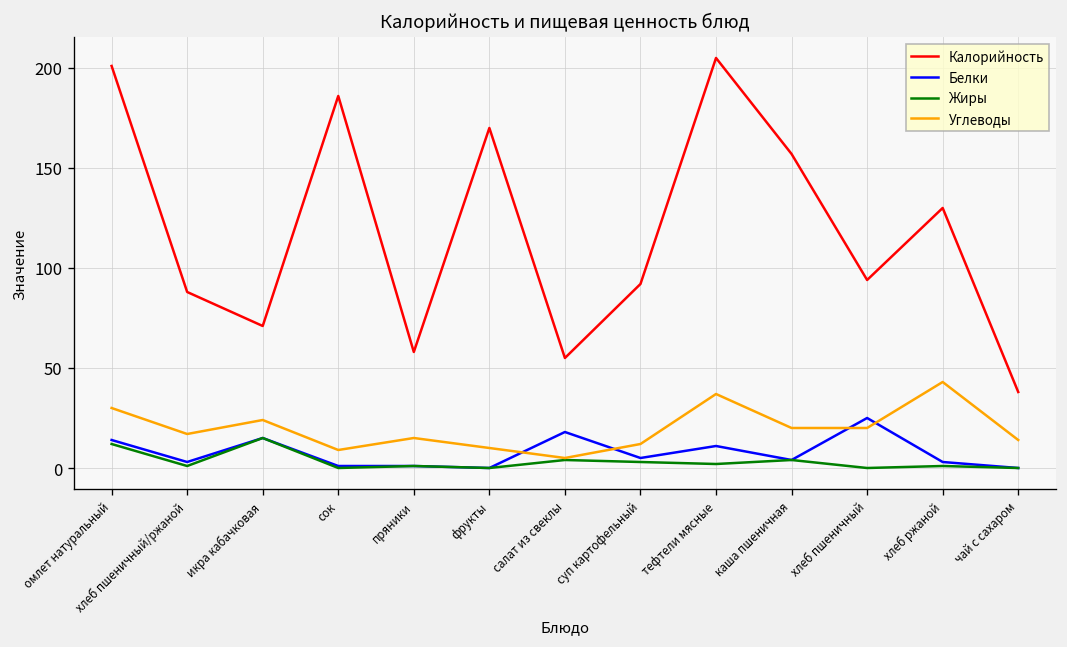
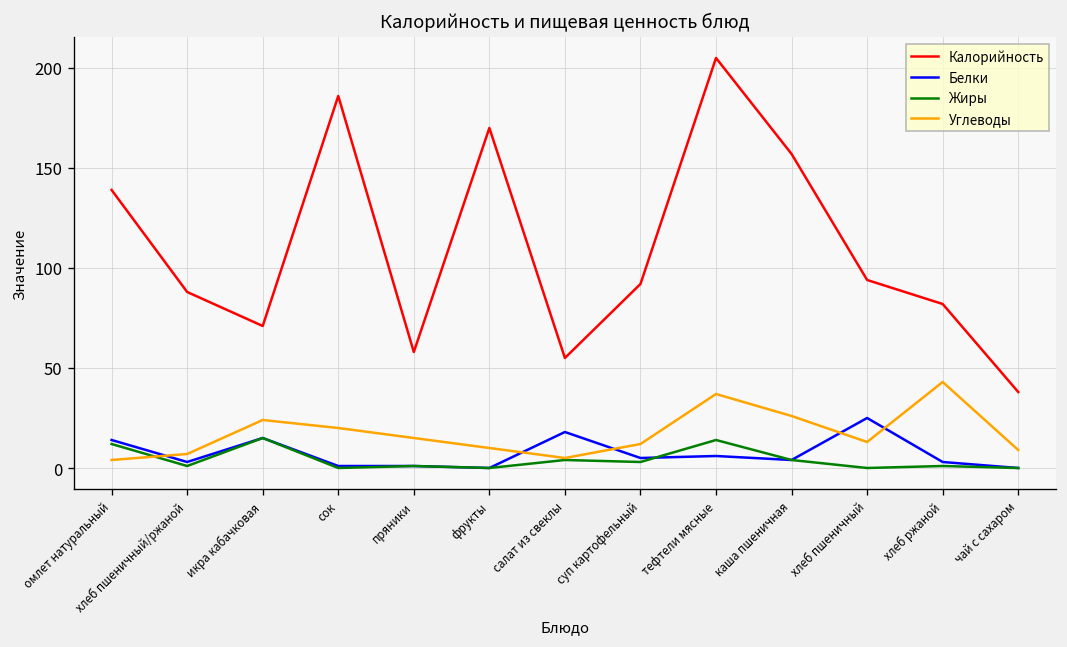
Калорийность, омлет натуральный: 201 -> 139
Углеводы, омлет натуральный: 30 -> 4
Углеводы, хлеб пшеничный/ржаной: 17 -> 7
Углеводы, сок: 9 -> 20
Белки, тефтели мясные: 11 -> 6
Жиры, тефтели мясные: 2 -> 14
Углеводы, каша пшеничная: 20 -> 26
Углеводы, хлеб пшеничный: 20 -> 13
Калорийность, хлеб ржаной: 130 -> 82
Углеводы, чай с сахаром: 14 -> 9
